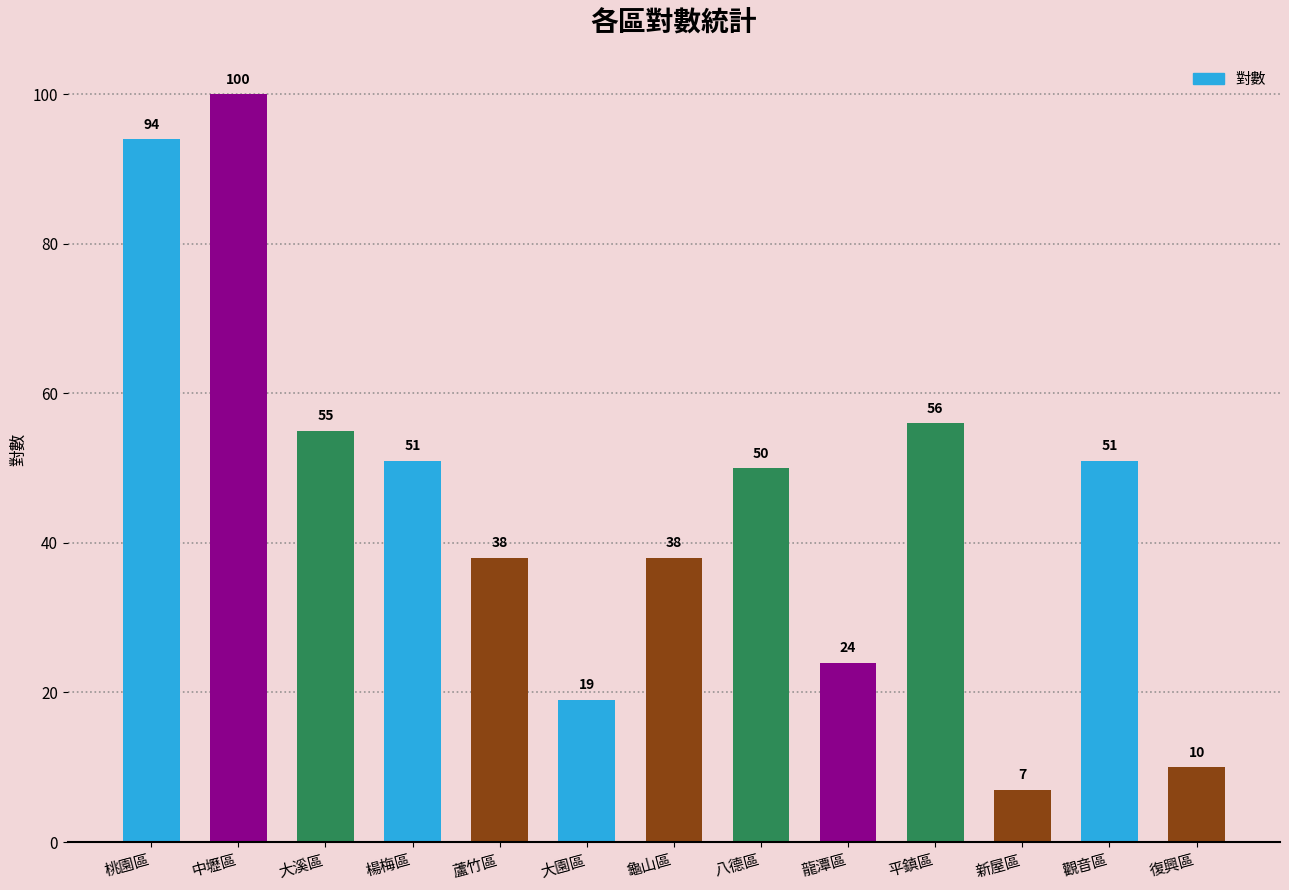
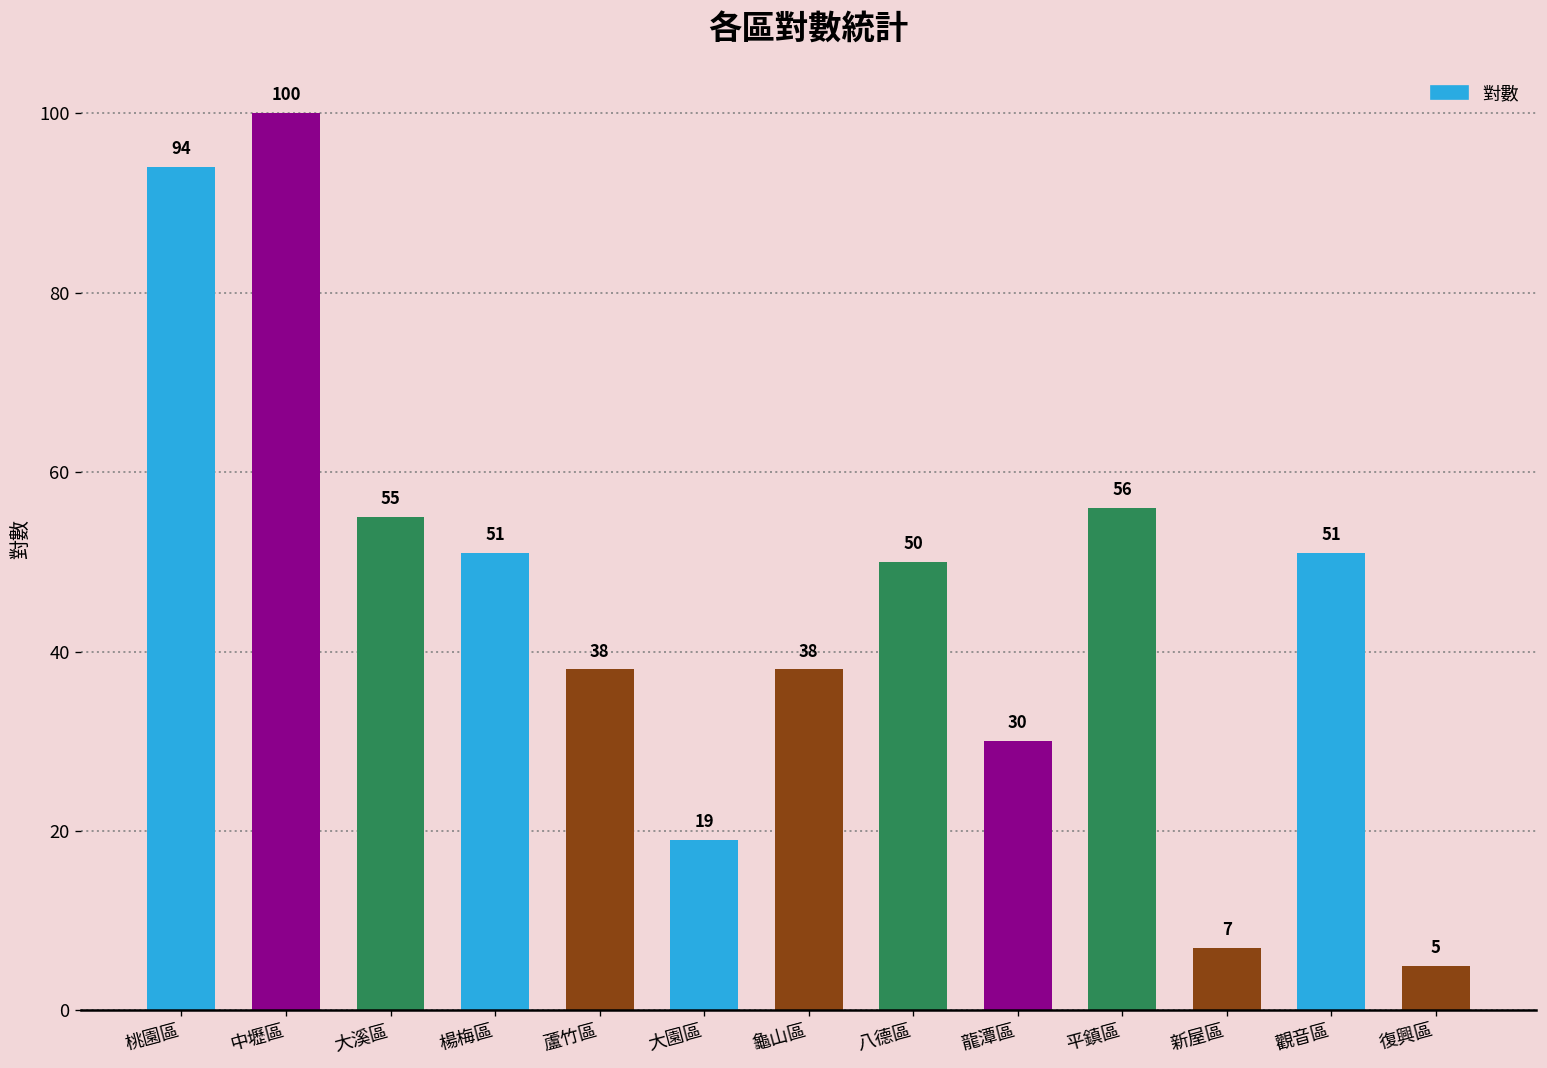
龍潭區: 24 -> 30
復興區: 10 -> 5
